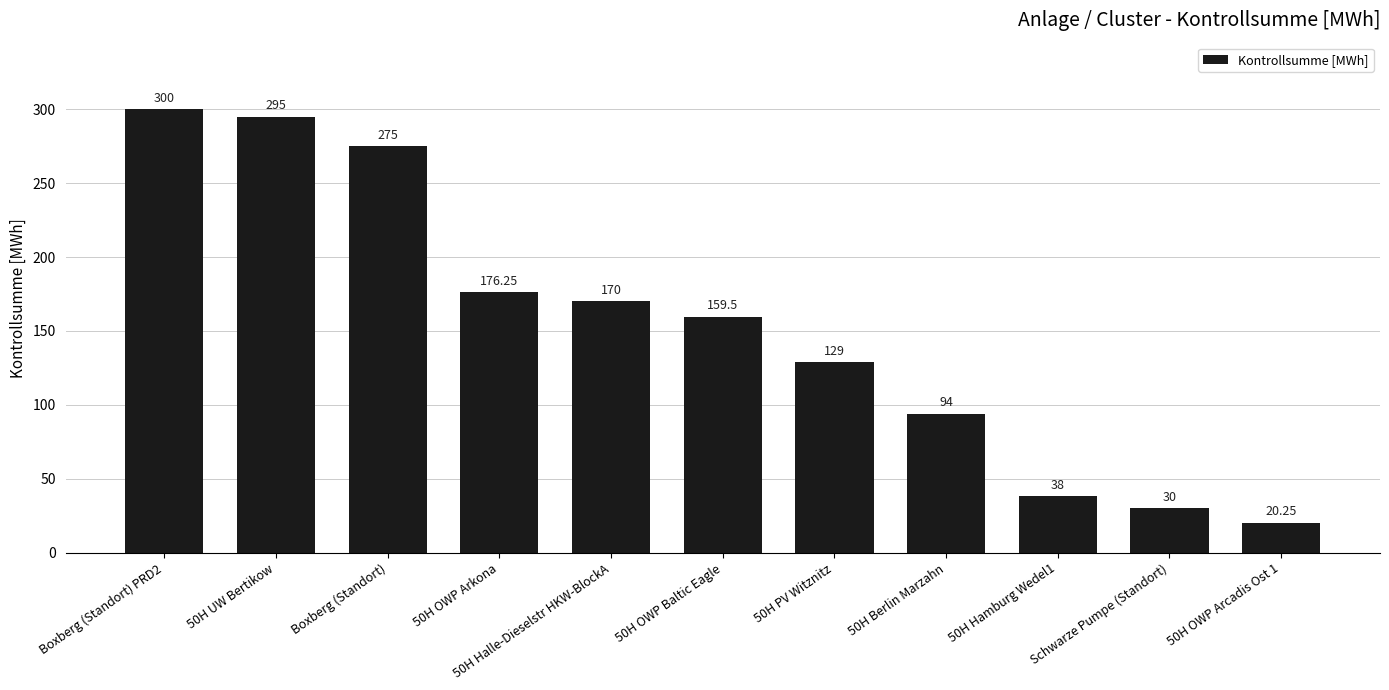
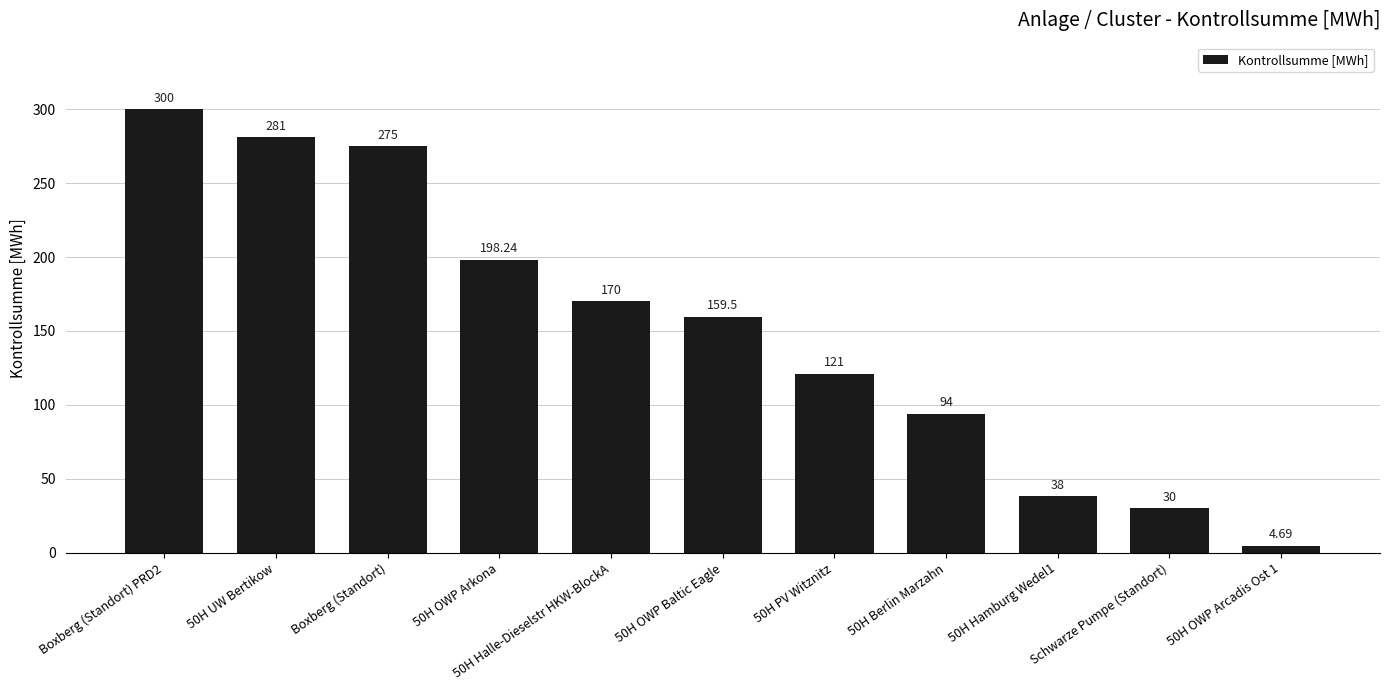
50H UW Bertikow: 295 -> 281
50H OWP Arkona: 176.25 -> 198.24
50H PV Witznitz: 129 -> 121
50H OWP Arcadis Ost 1: 20.25 -> 4.69
